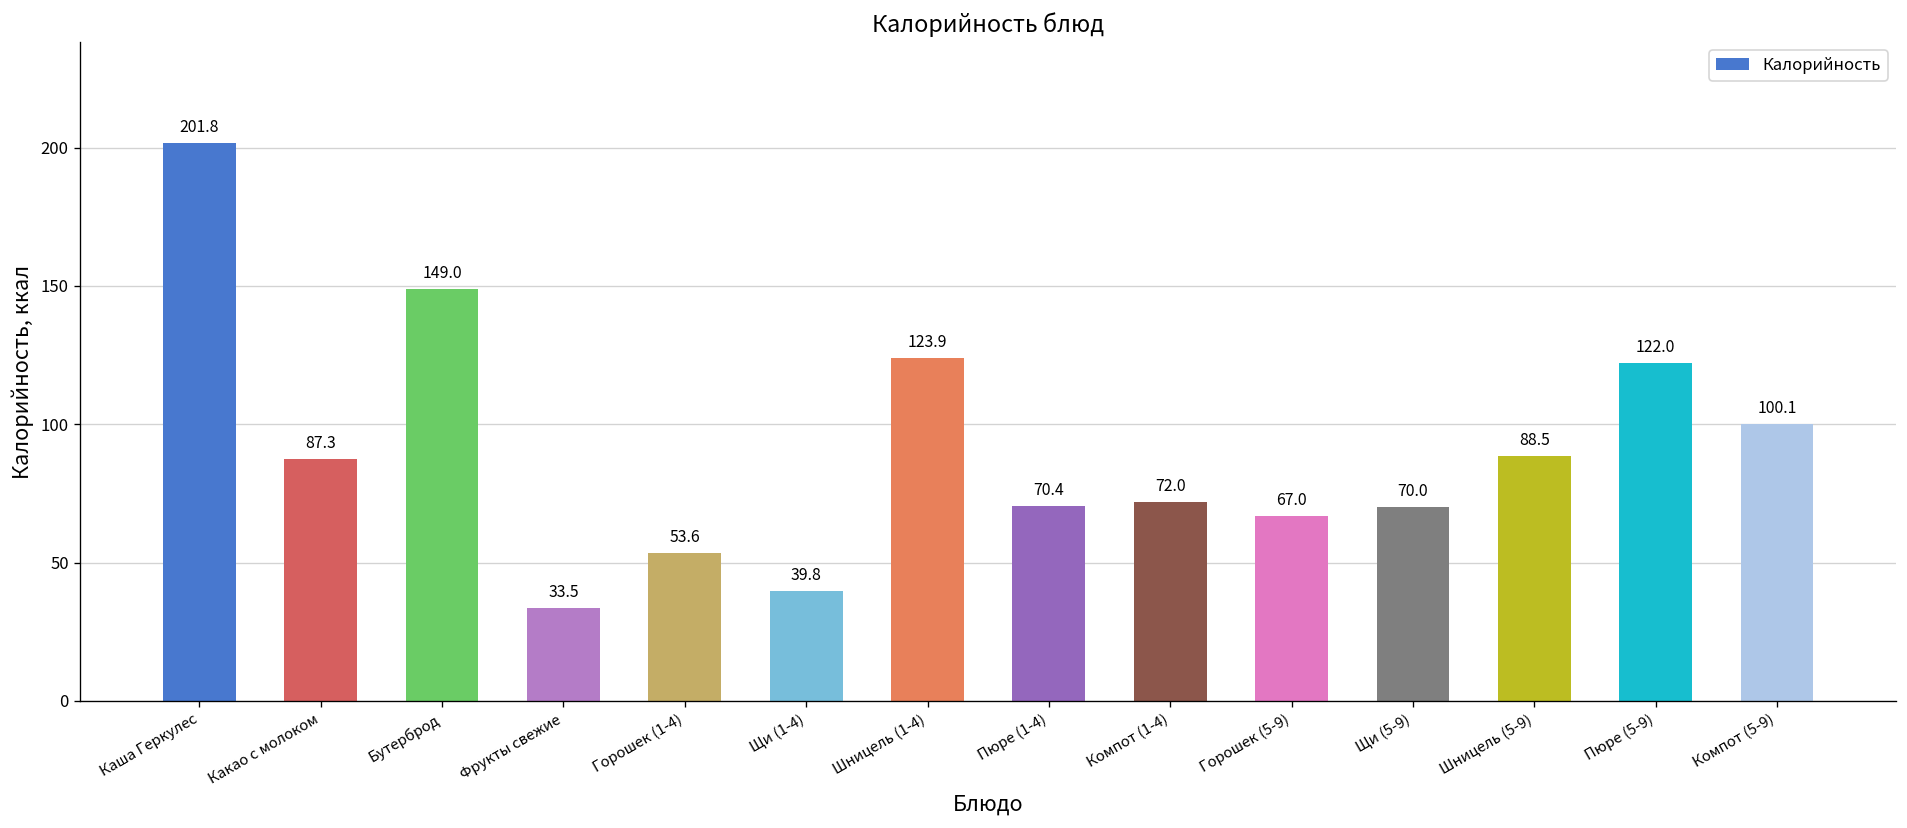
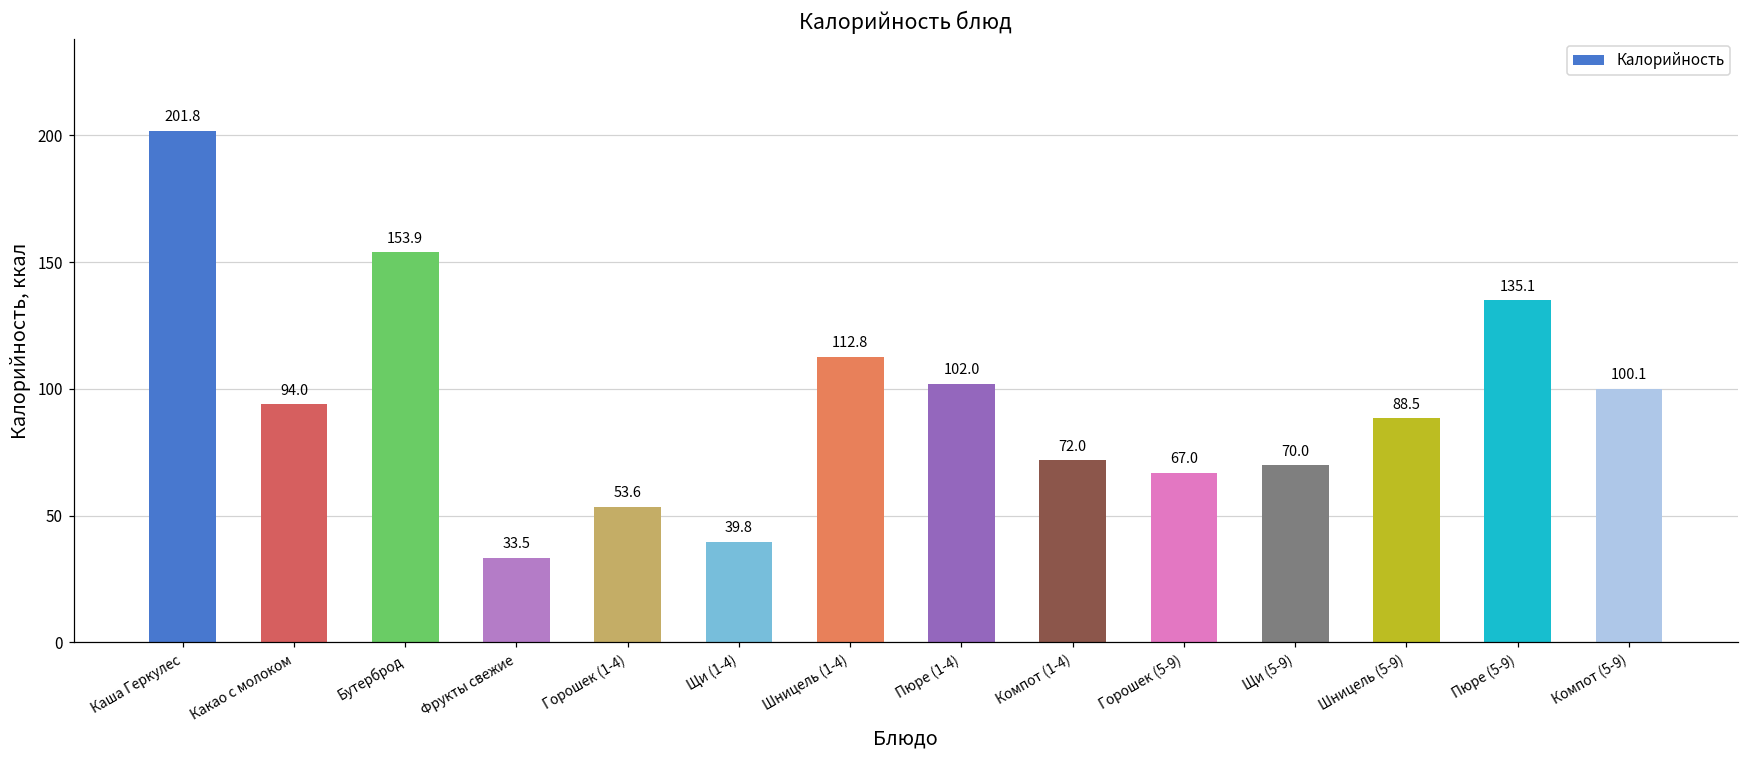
Какао с молоком: 87.3 -> 94.0
Бутерброд: 149.0 -> 153.9
Шницель (1-4): 123.9 -> 112.8
Пюре (1-4): 70.4 -> 102.0
Пюре (5-9): 122.0 -> 135.1
